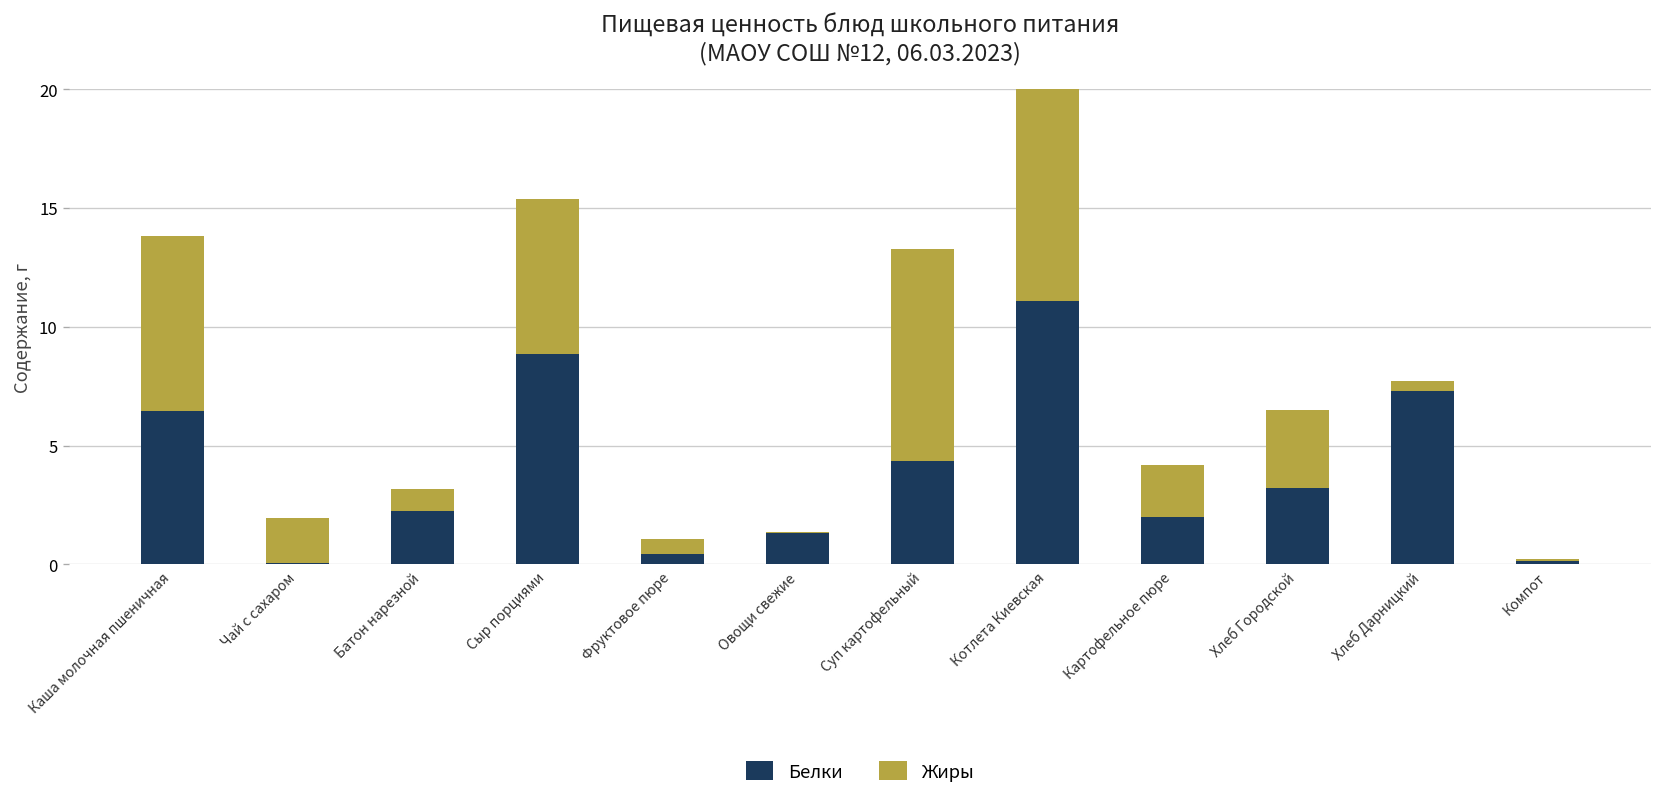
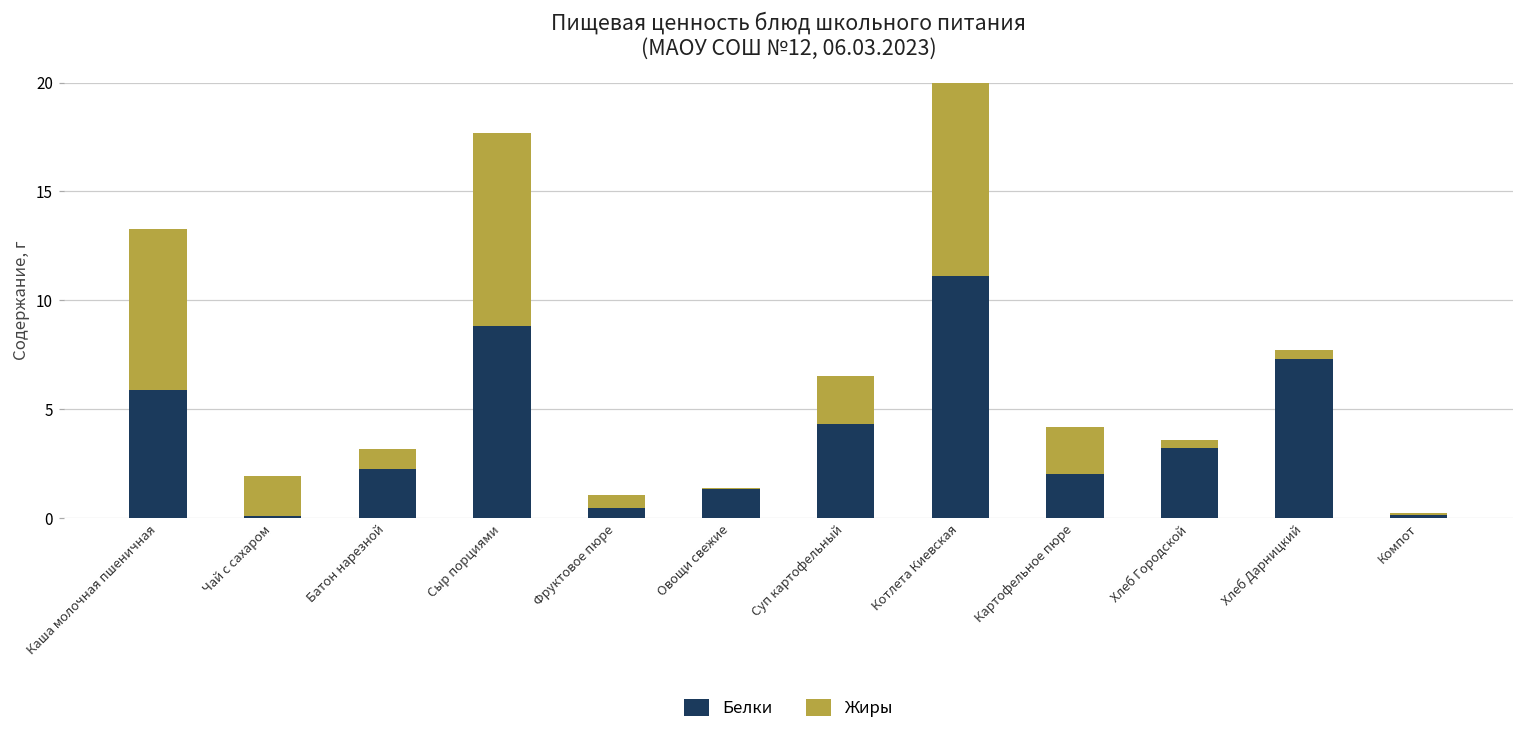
Белки, Каша молочная пшеничная: 6.4 -> 5.9
Жиры, Сыр порциями: 6.5 -> 8.8
Жиры, Суп картофельный: 8.9 -> 2.2
Жиры, Хлеб Городской: 3.3 -> 0.4
